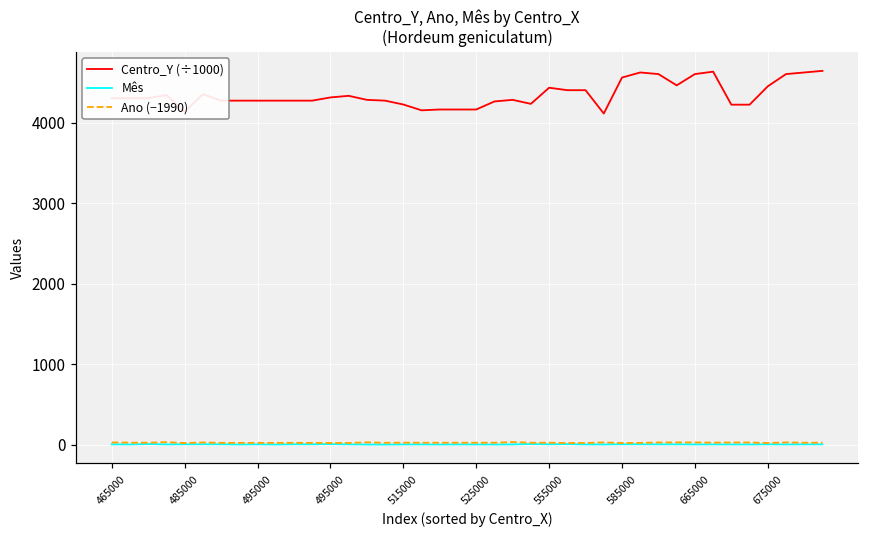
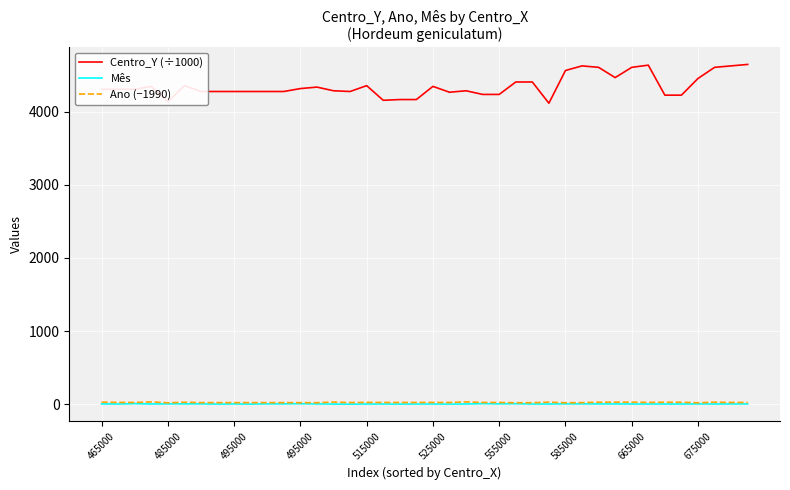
Centro_Y (÷1000), 515000: 4200 -> 4400
Centro_Y (÷1000), 525000: 4200 -> 4300
Centro_Y (÷1000), 555000: 4400 -> 4200
